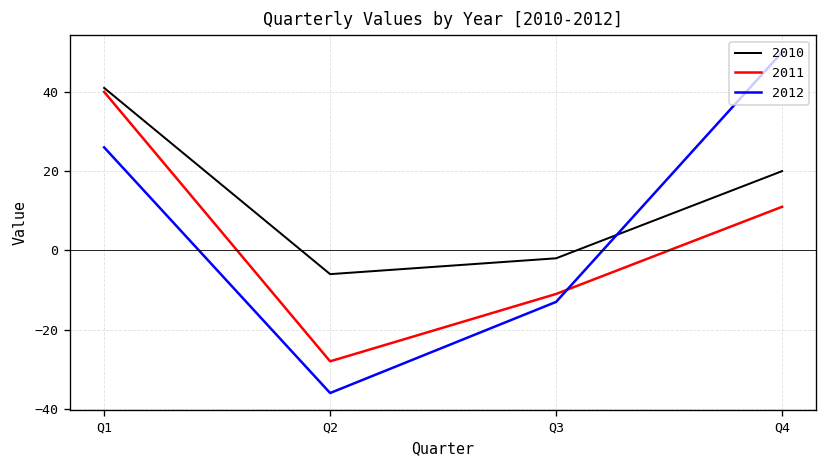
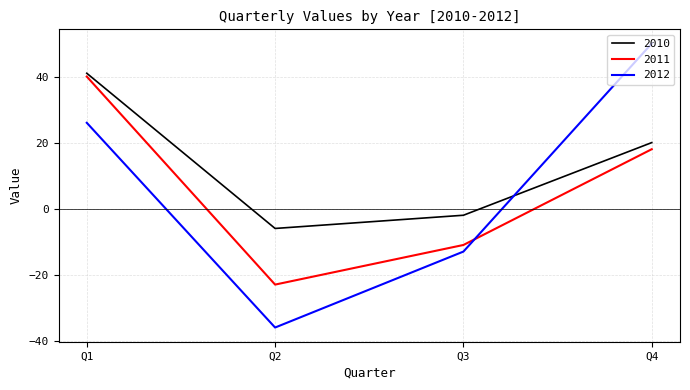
2011, Q2: -28 -> -23
2011, Q4: 11 -> 18
